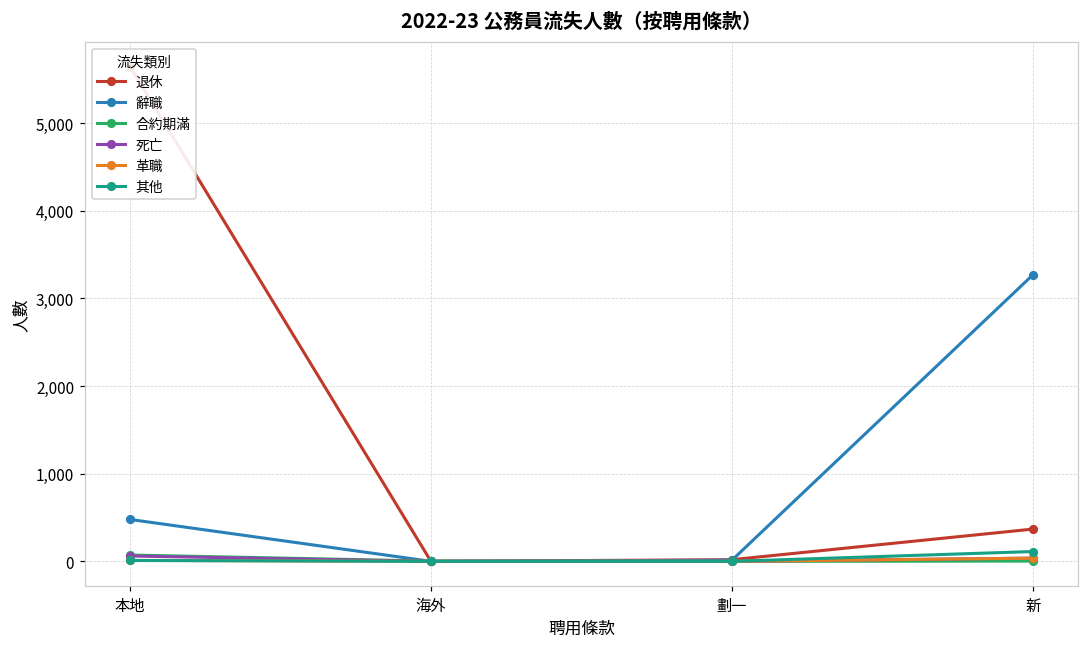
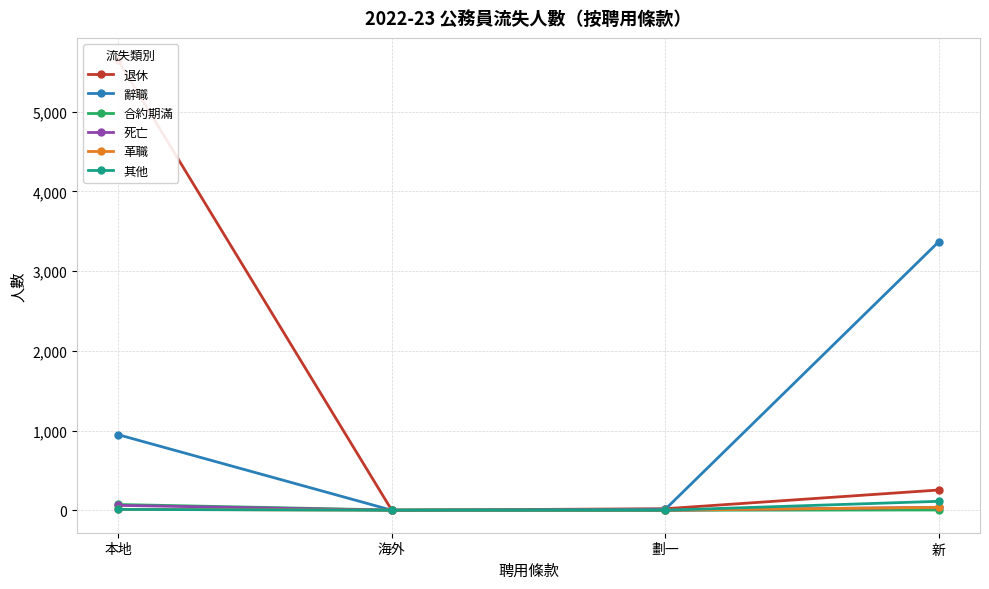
辭職, 本地: 500 -> 900
退休, 新: 400 -> 300
辭職, 新: 3,300 -> 3,400
